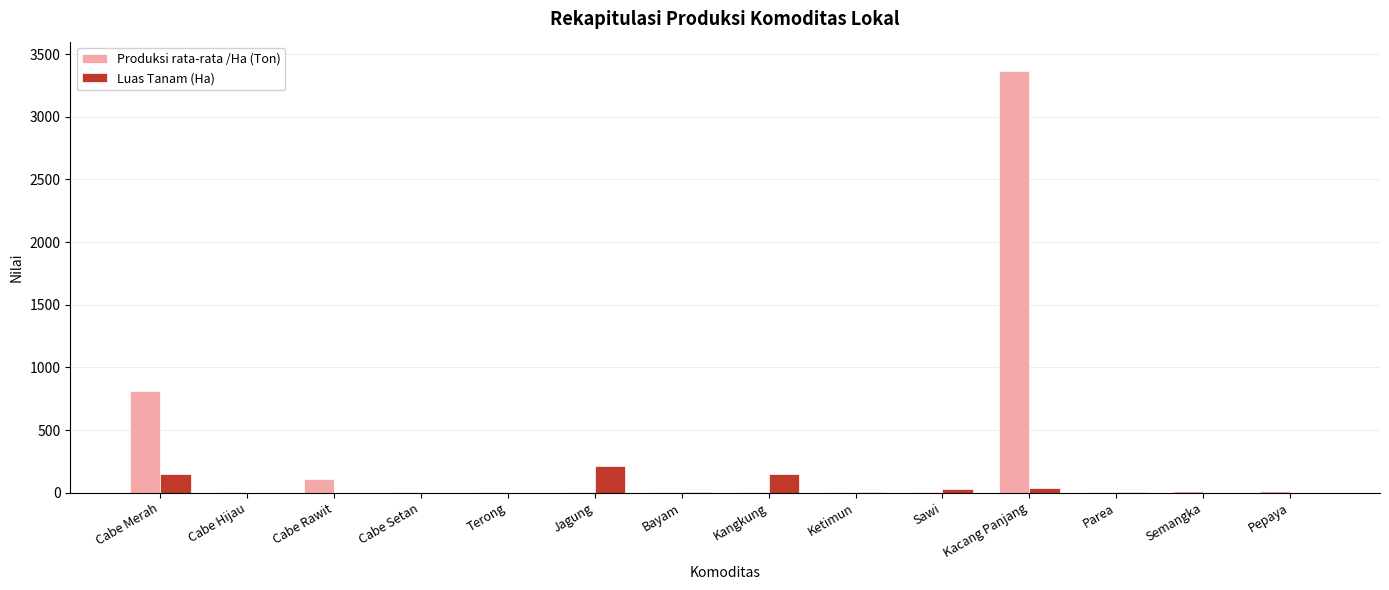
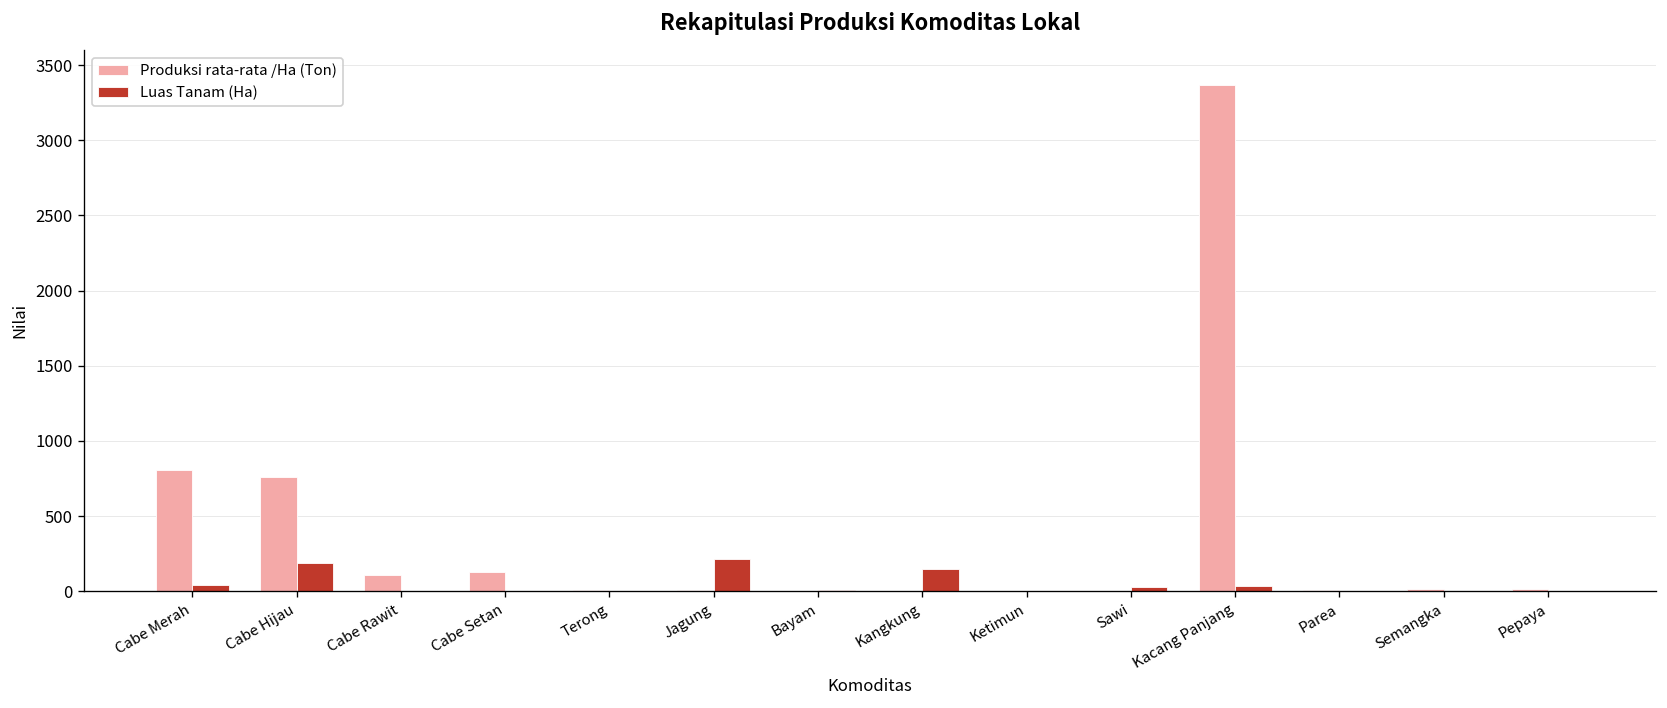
Luas Tanam (Ha), Cabe Merah: 150 -> 40
Produksi rata-rata /Ha (Ton), Cabe Hijau: 10 -> 760
Luas Tanam (Ha), Cabe Hijau: 0 -> 190
Produksi rata-rata /Ha (Ton), Cabe Setan: 10 -> 130
